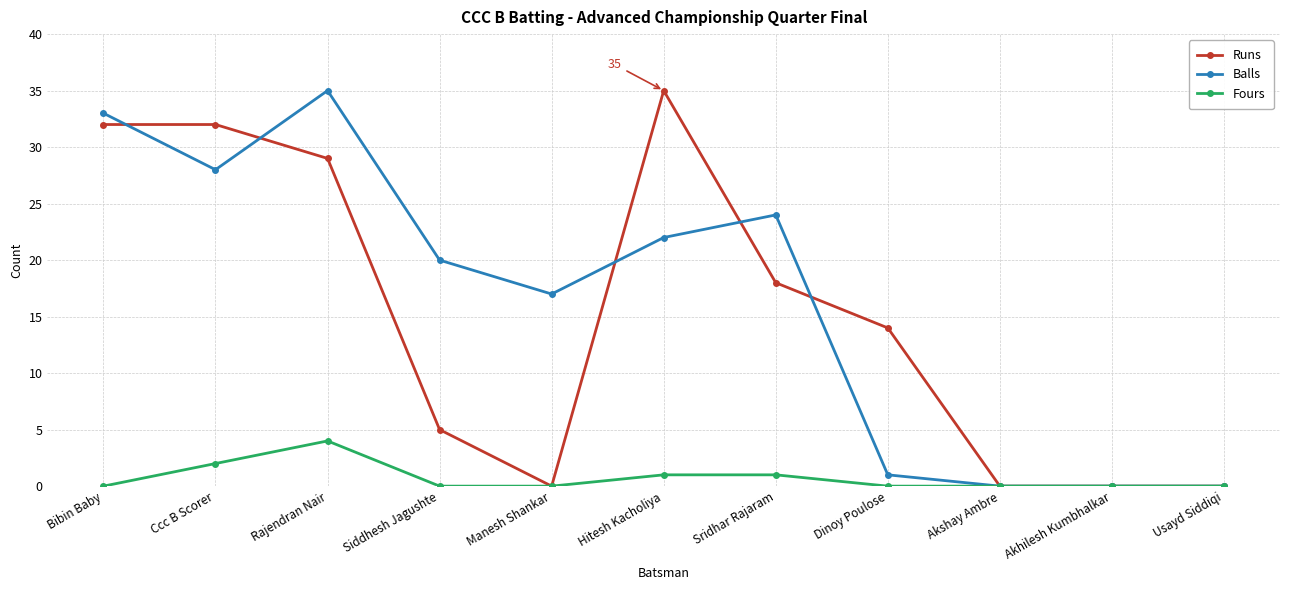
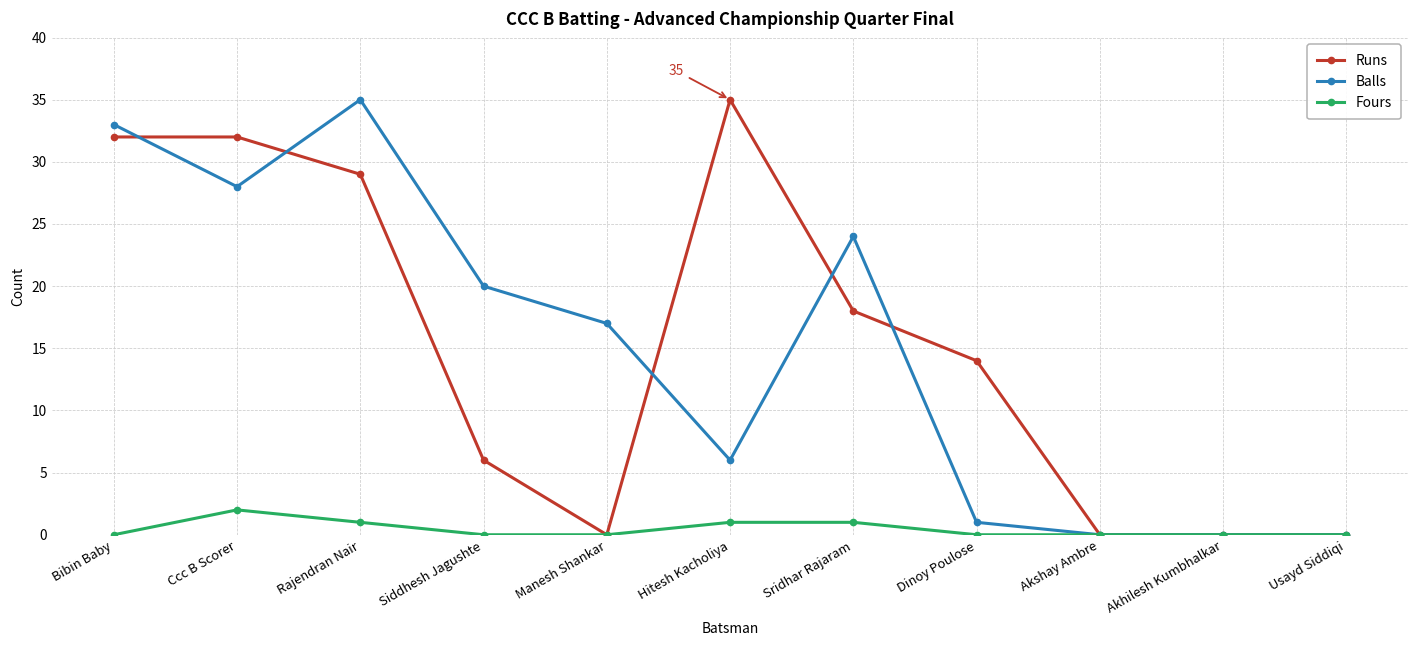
Fours, Rajendran Nair: 4 -> 1
Runs, Siddhesh Jagushte: 5 -> 6
Balls, Hitesh Kacholiya: 22 -> 6
